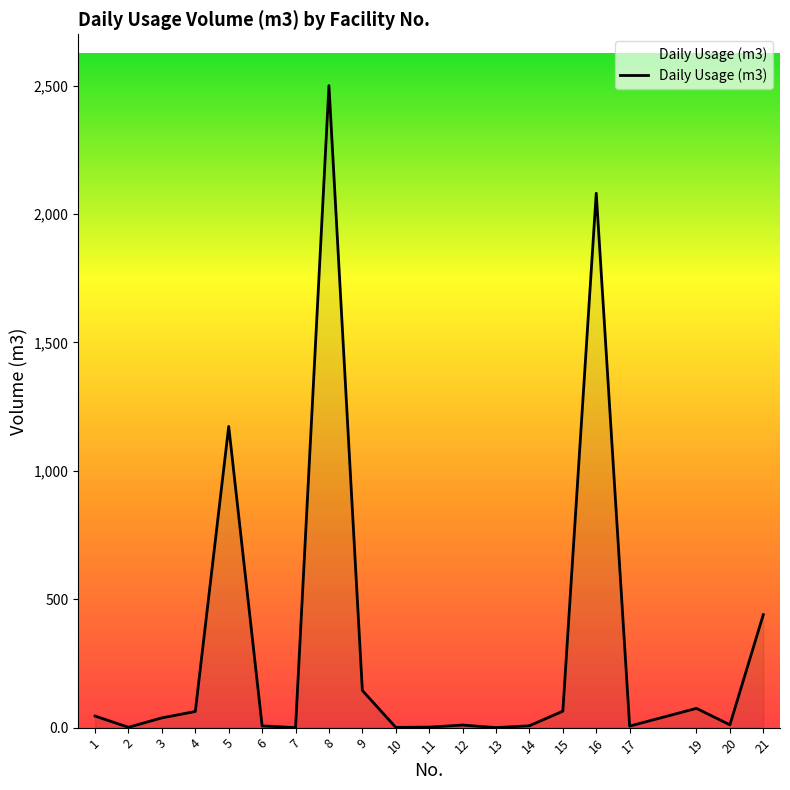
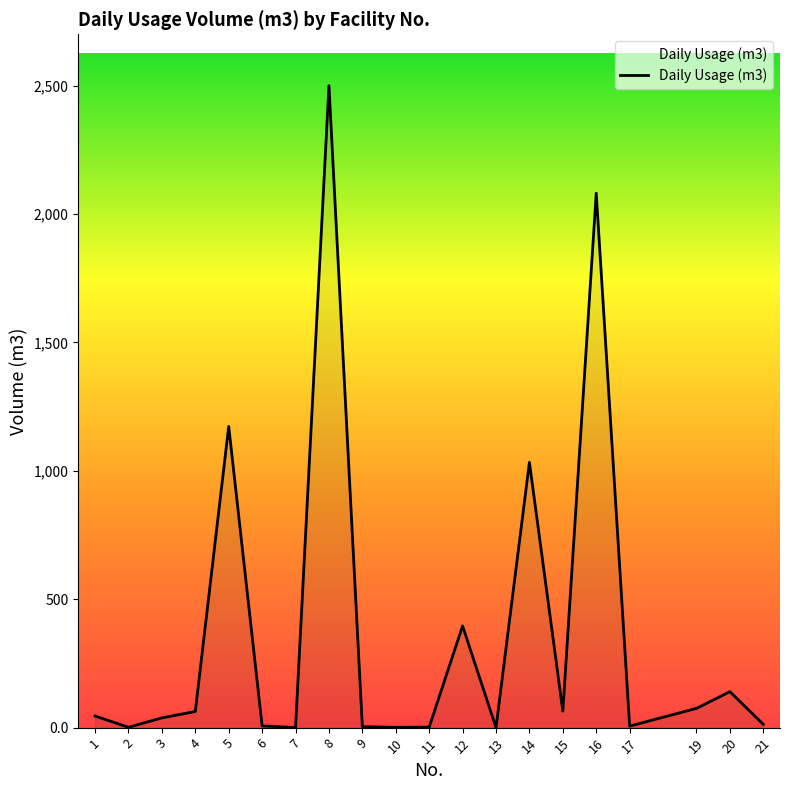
9: 140 -> 0
12: 10 -> 400
14: 10 -> 1,030
20: 10 -> 140
21: 440 -> 10
